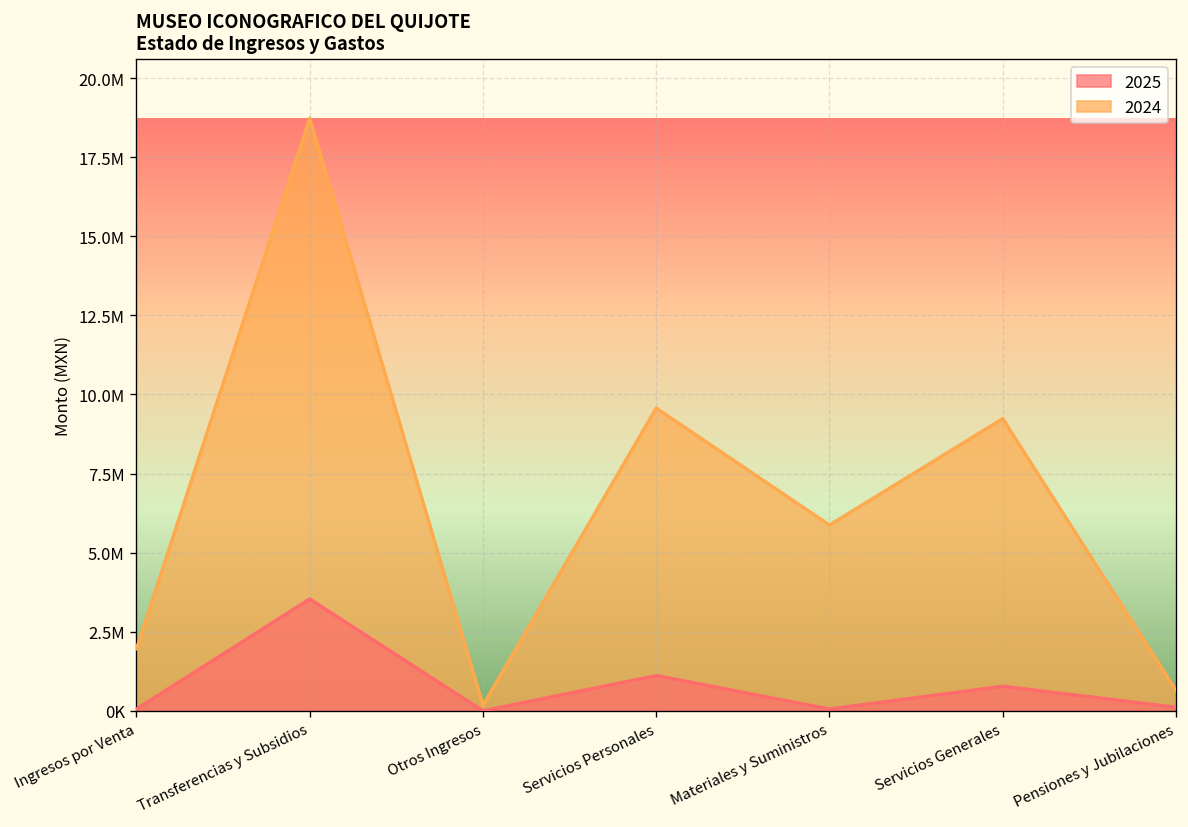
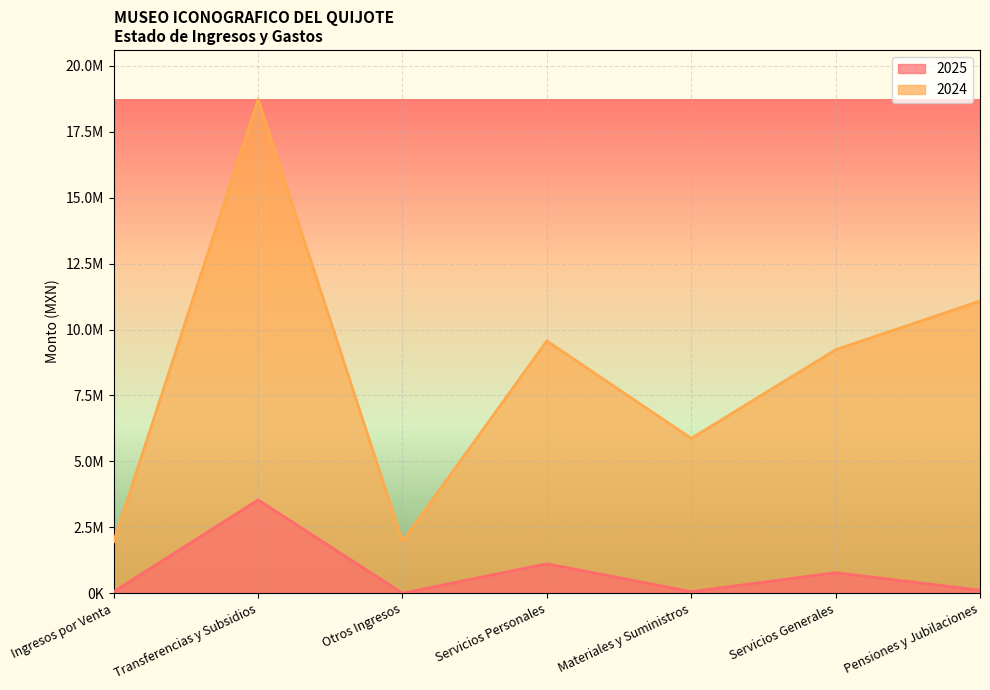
2024, Otros Ingresos: 200000 -> 2000000
2024, Pensiones y Jubilaciones: 600000 -> 11100000
